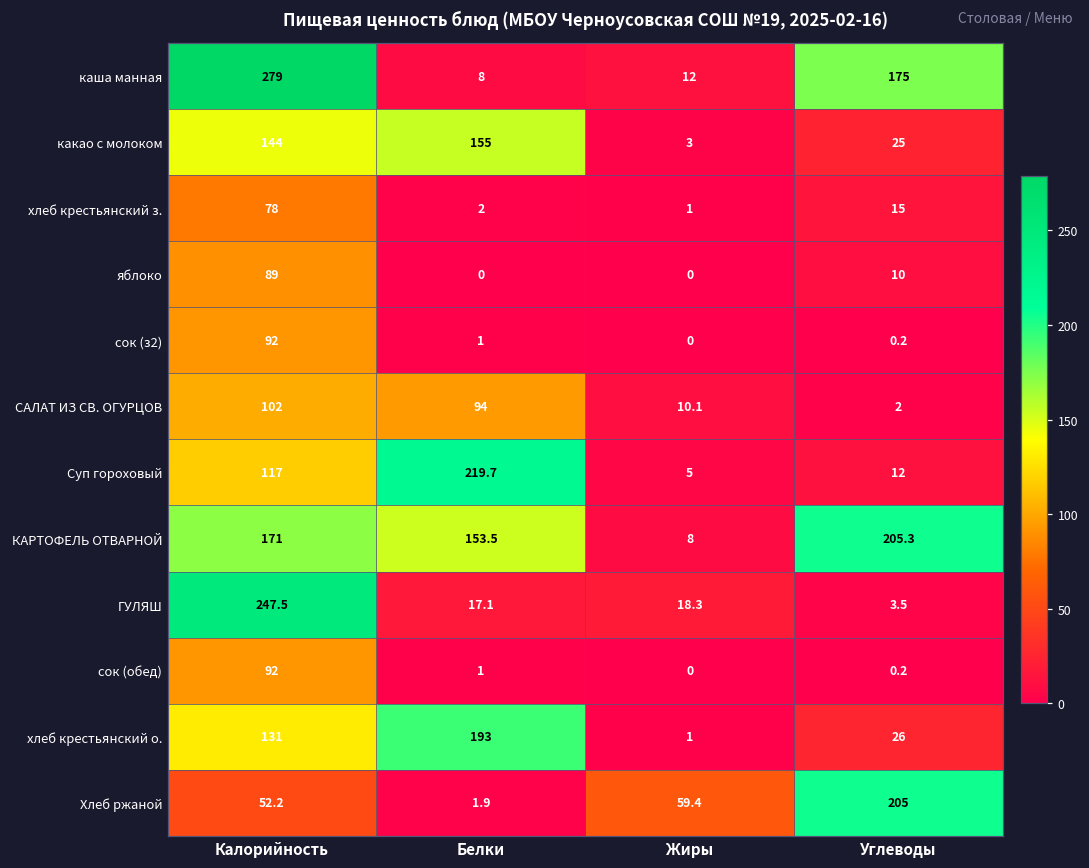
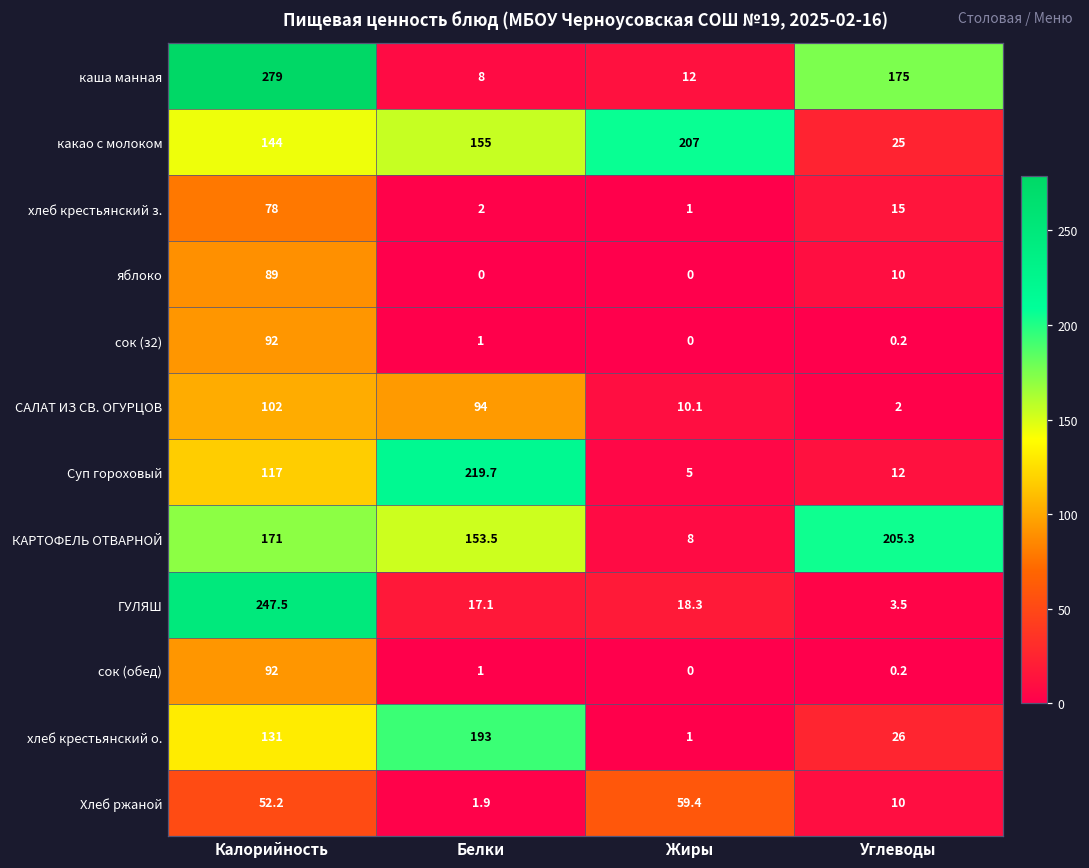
какао с молоком, Жиры: 3 -> 207
Хлеб ржаной, Углеводы: 205 -> 10
